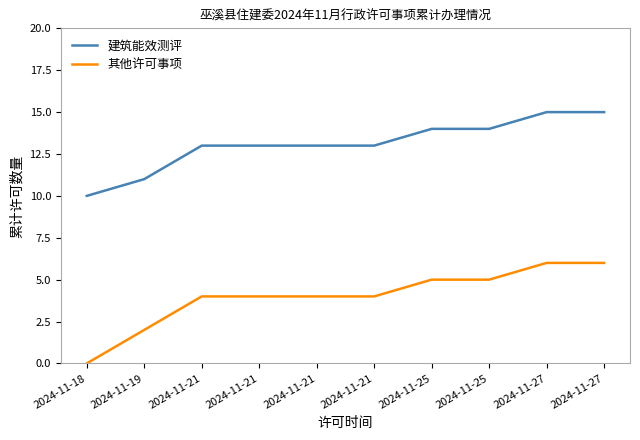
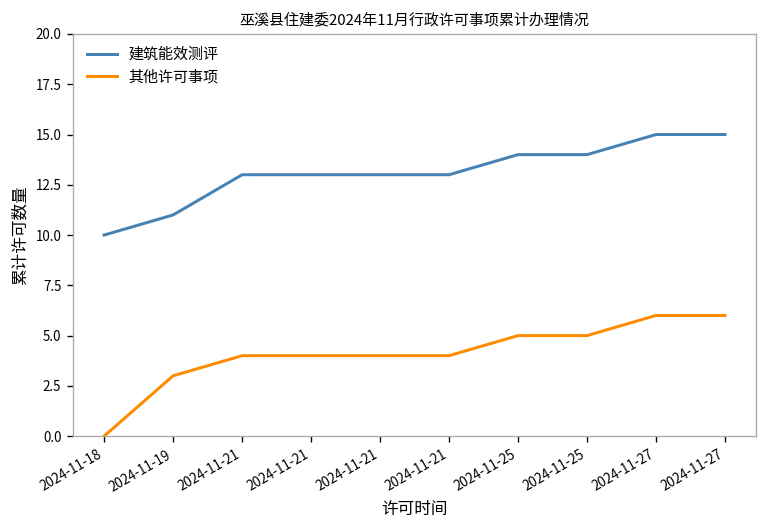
其他许可事项, 2024-11-19: 2 -> 3
